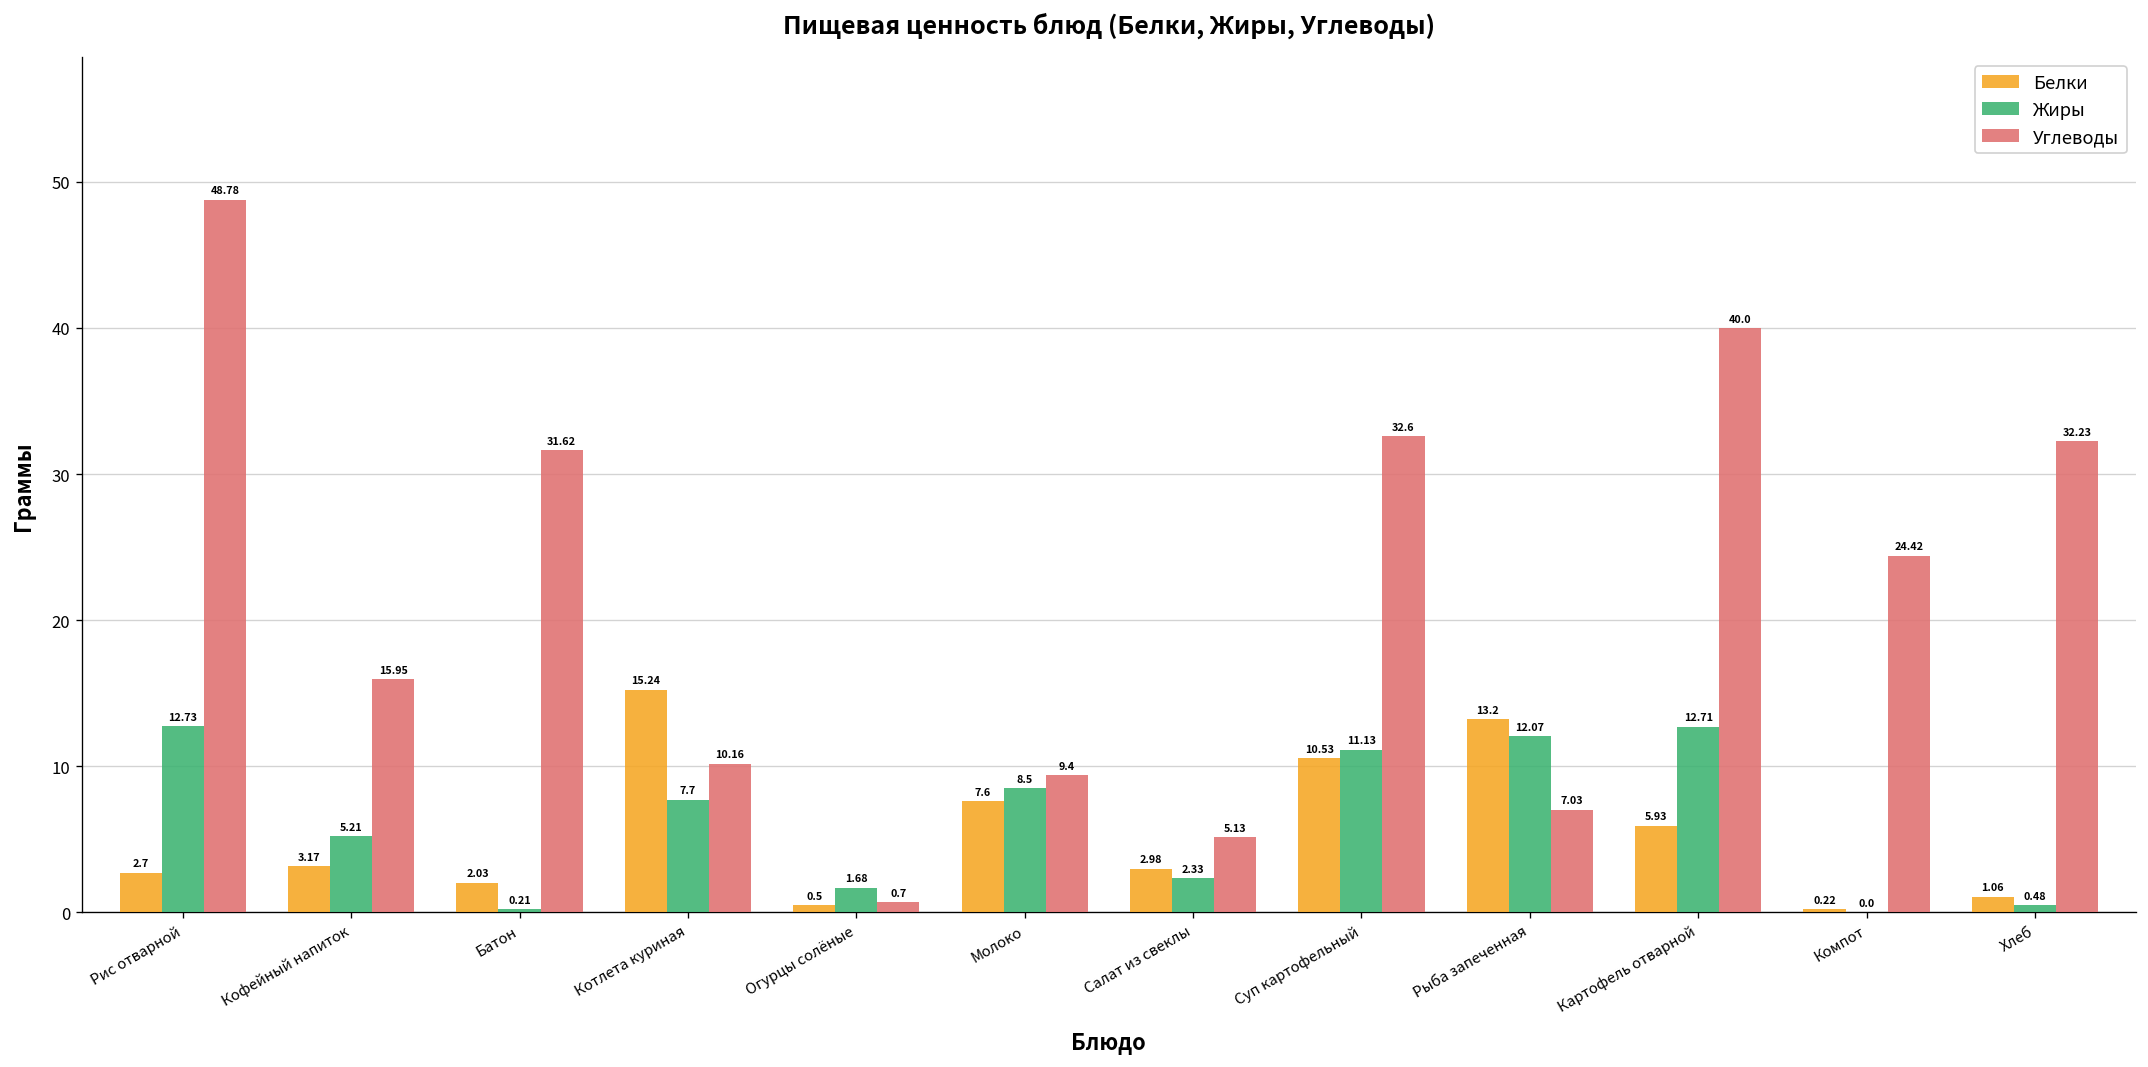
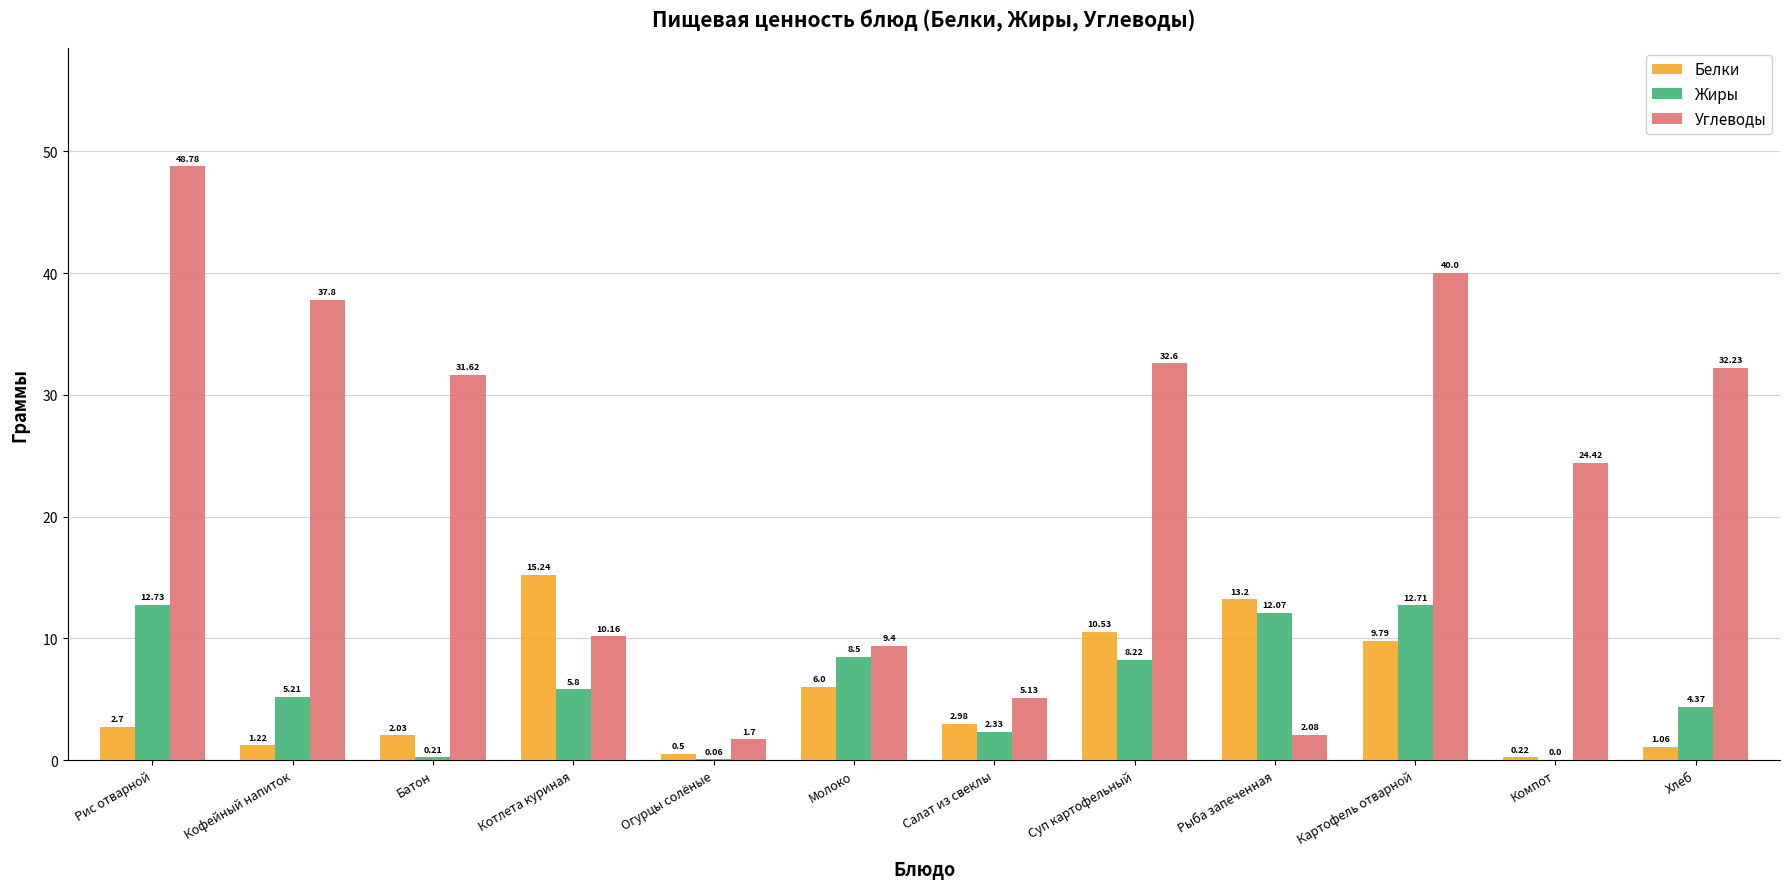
Белки, Кофейный напиток: 3.17 -> 1.22
Углеводы, Кофейный напиток: 15.95 -> 37.8
Жиры, Котлета куриная: 7.7 -> 5.8
Жиры, Огурцы солёные: 1.68 -> 0.06
Углеводы, Огурцы солёные: 0.7 -> 1.7
Белки, Молоко: 7.6 -> 6.0
Жиры, Суп картофельный: 11.13 -> 8.22
Углеводы, Рыба запеченная: 7.03 -> 2.08
Белки, Картофель отварной: 5.93 -> 9.79
Жиры, Хлеб: 0.48 -> 4.37
